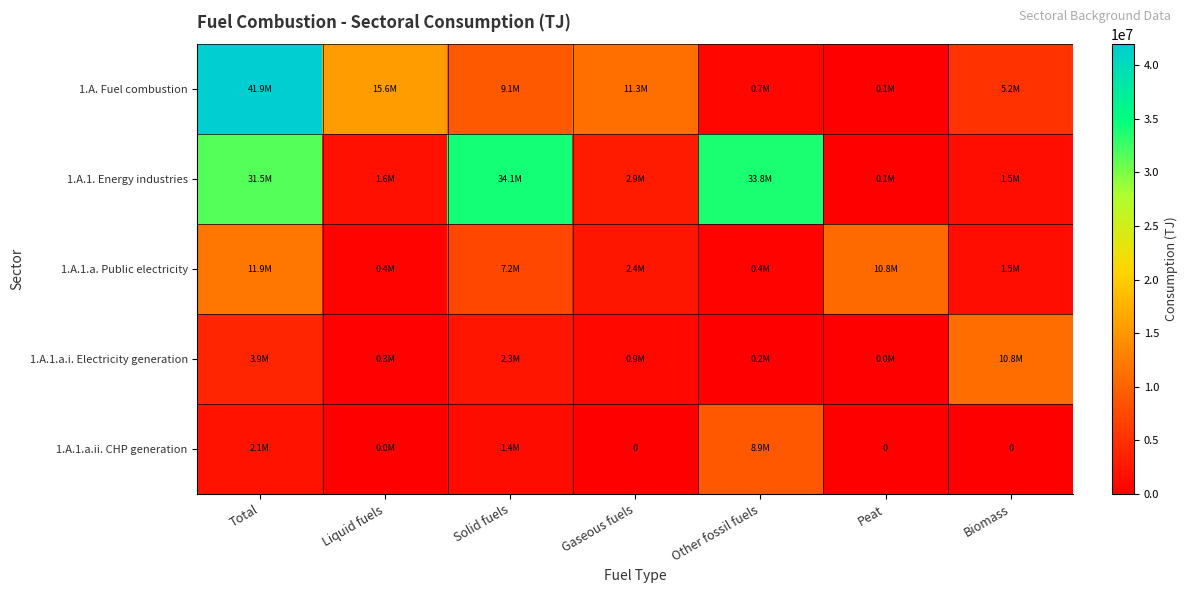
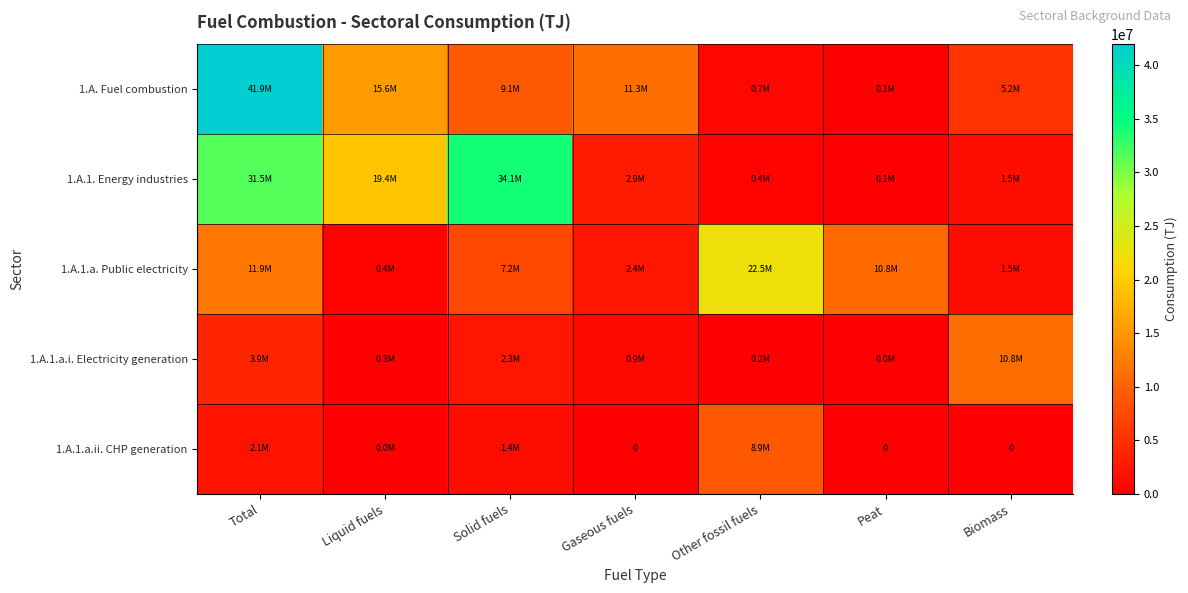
1.A.1. Energy industries, Liquid fuels: 1.6M -> 19.4M
1.A.1. Energy industries, Other fossil fuels: 33.8M -> 0.4M
1.A.1.a. Public electricity, Other fossil fuels: 0.4M -> 22.5M
